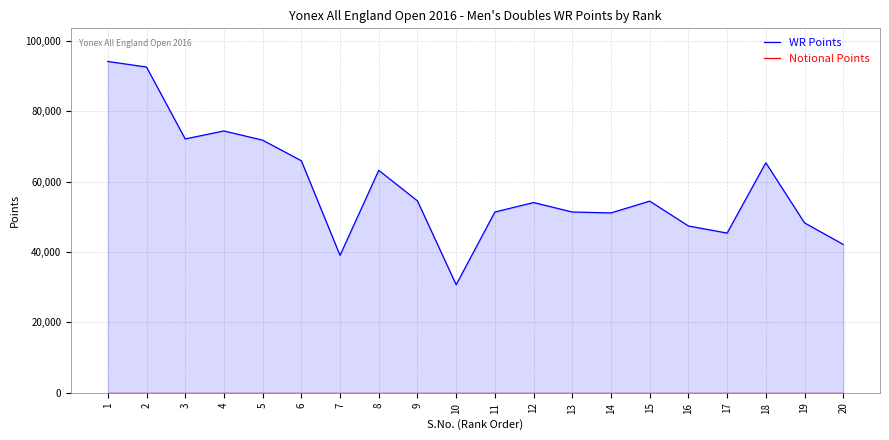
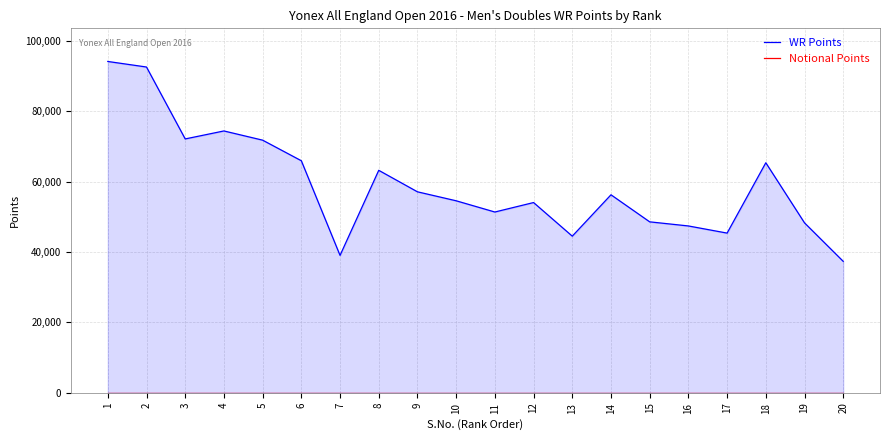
WR Points, 9: 55,000 -> 57,000
WR Points, 10: 31,000 -> 55,000
WR Points, 13: 51,000 -> 45,000
WR Points, 14: 51,000 -> 56,000
WR Points, 15: 54,000 -> 49,000
WR Points, 20: 42,000 -> 37,000
